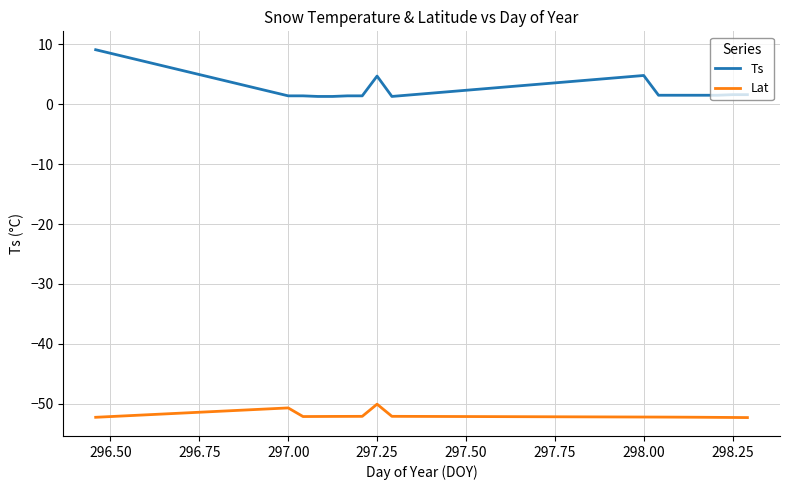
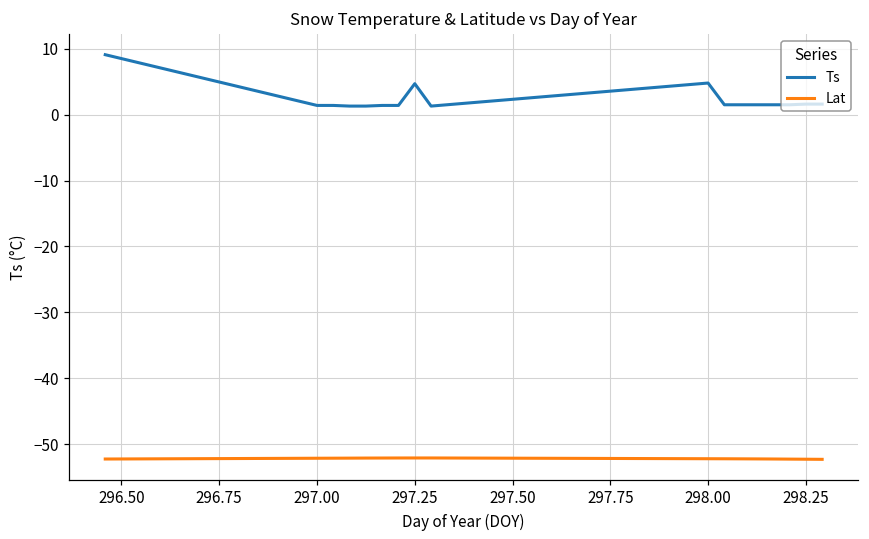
Lat, 297.00: -51 -> -52
Lat, 297.25: -50 -> -52
